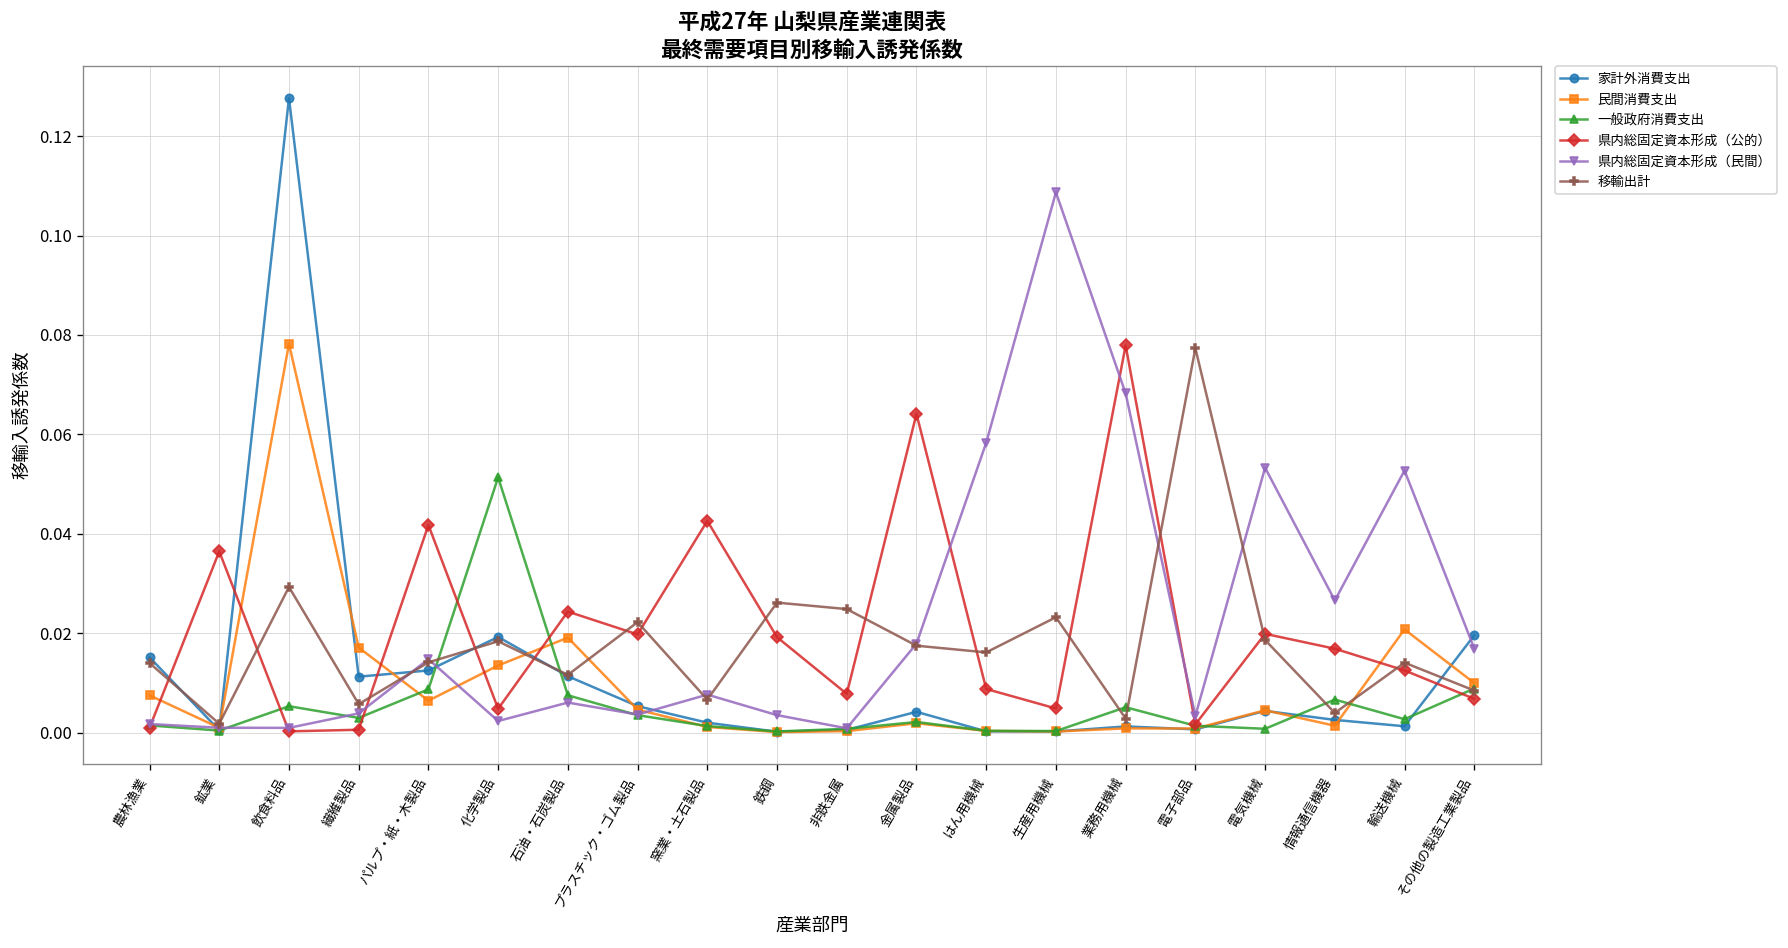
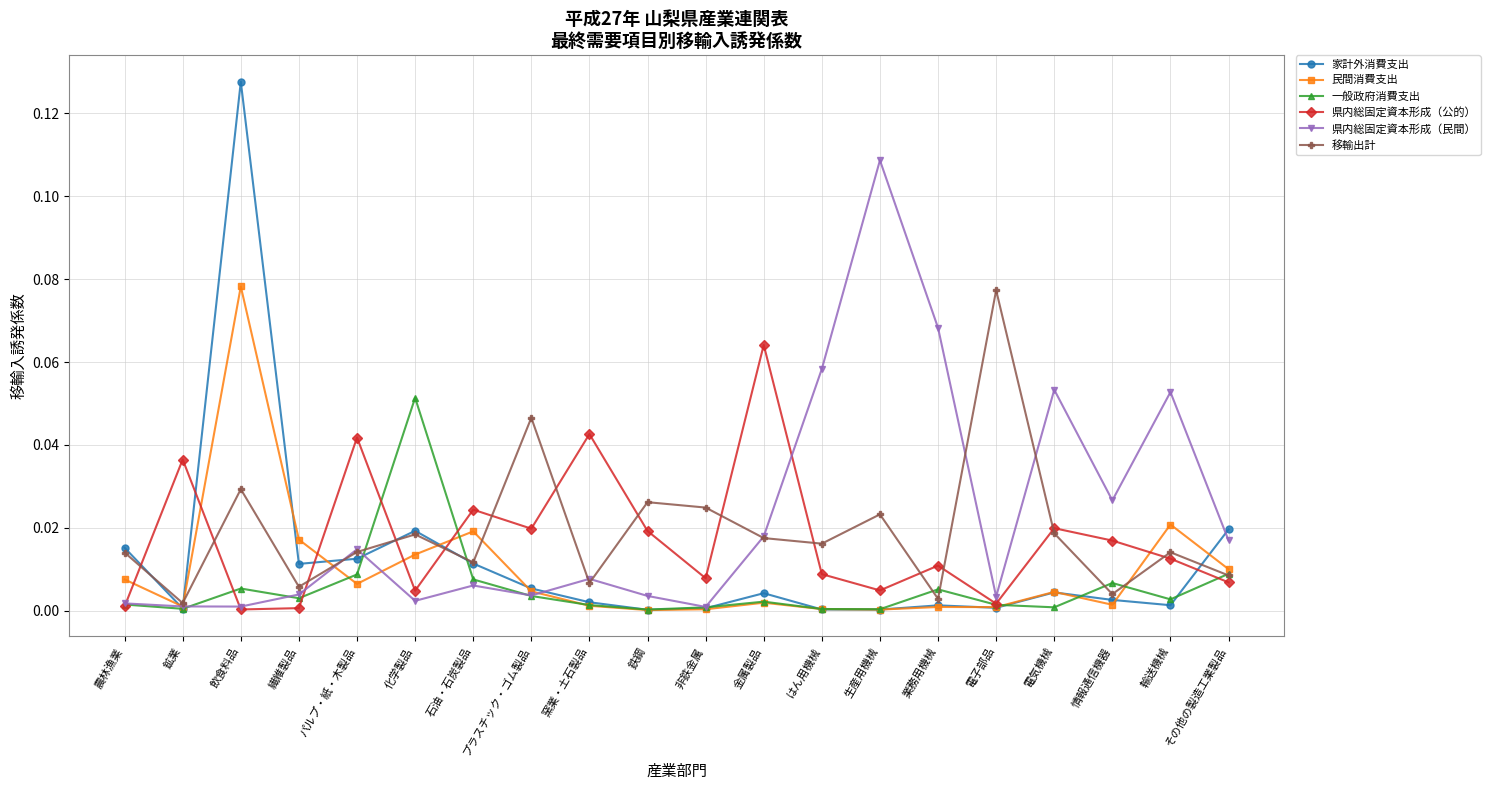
移輸出計, プラスチック・ゴム製品: 0.022 -> 0.047
県内総固定資本形成（公的）, 業務用機械: 0.078 -> 0.011
